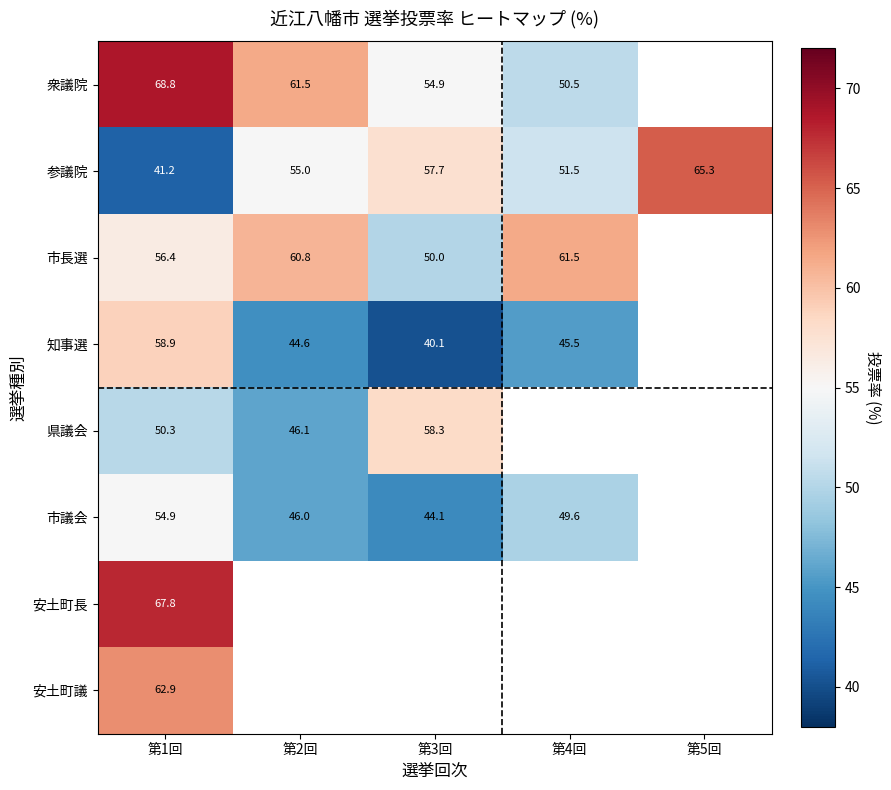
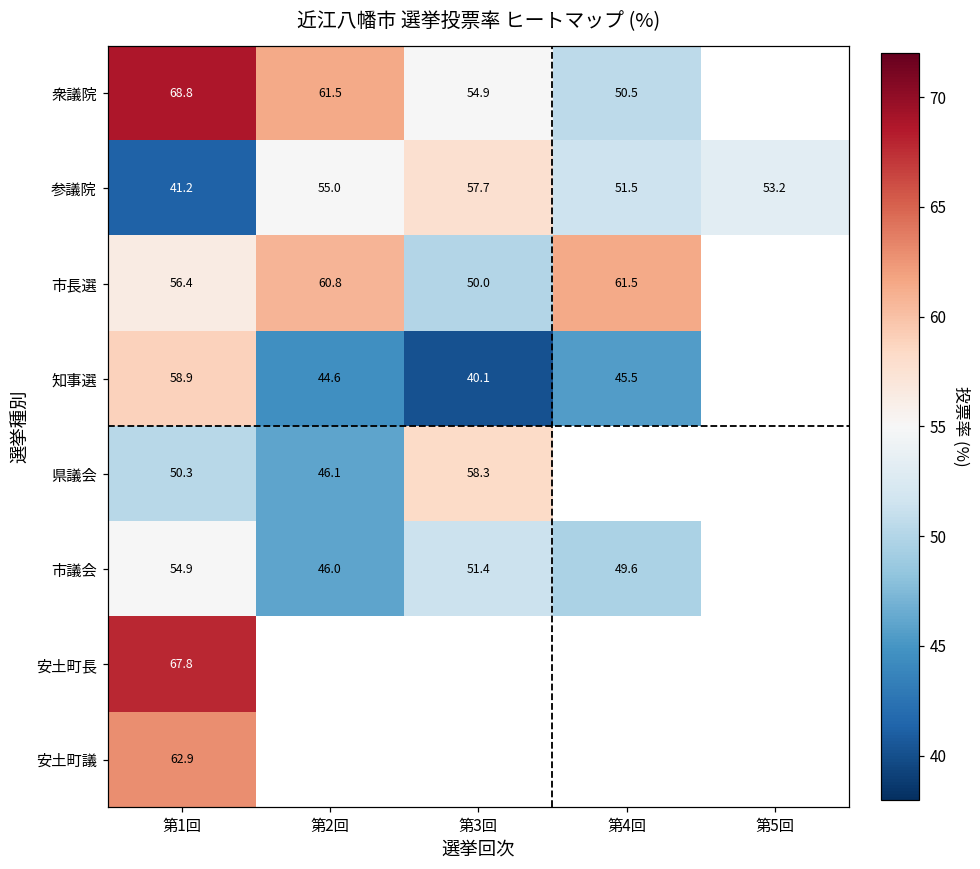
参議院, 第5回: 65.3 -> 53.2
市議会, 第3回: 44.1 -> 51.4
